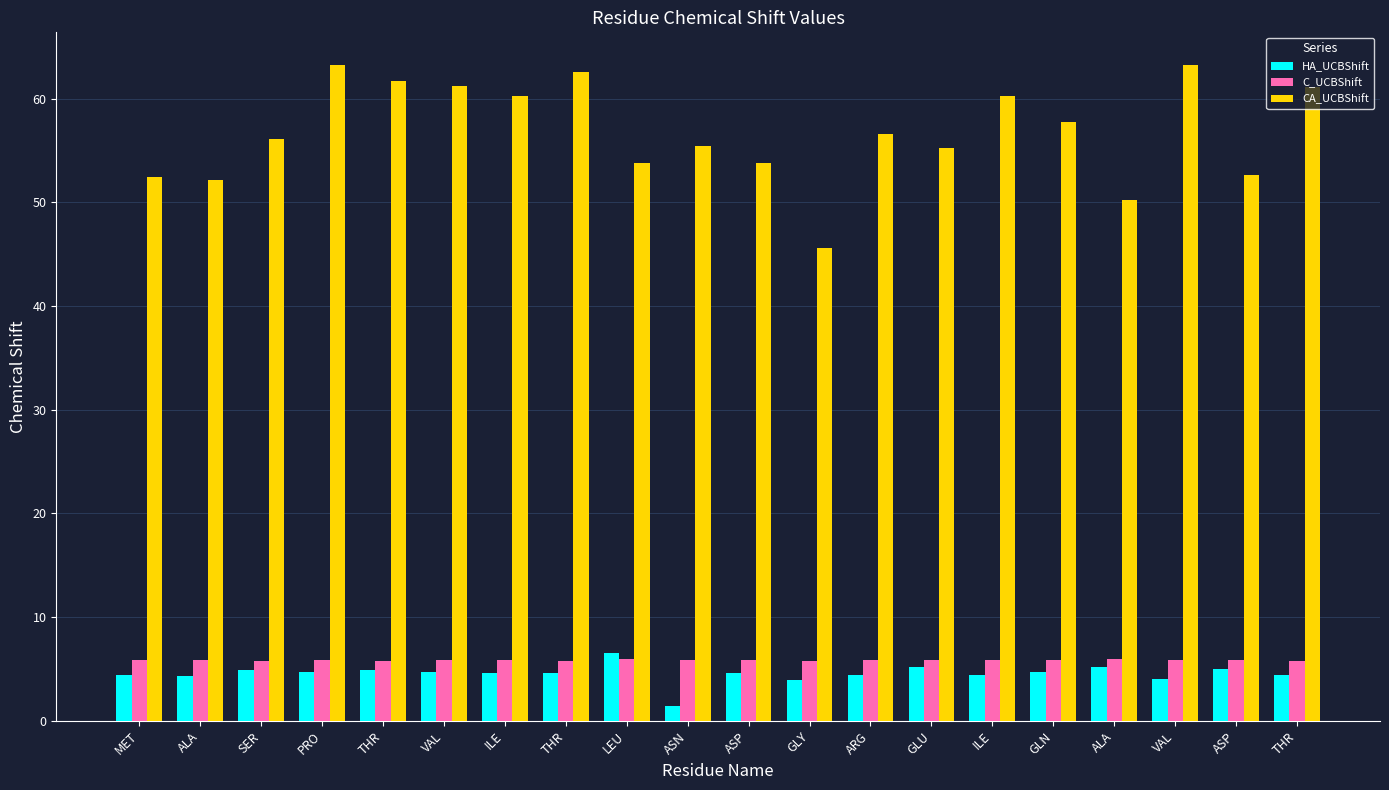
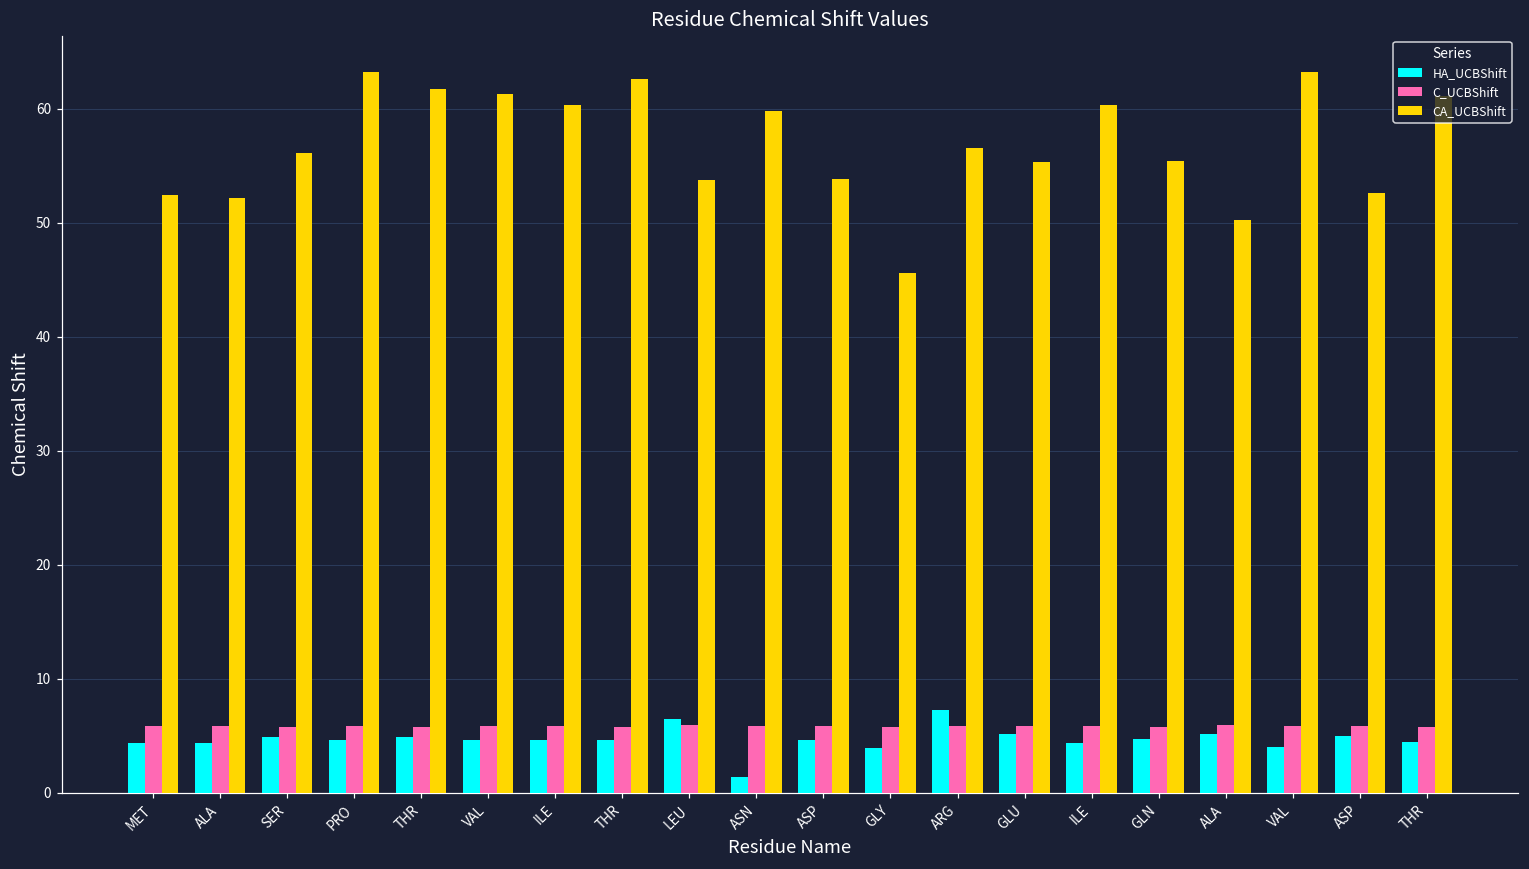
CA_UCBShift, ASN: 55.4 -> 59.8
HA_UCBShift, ARG: 4.4 -> 7.3
CA_UCBShift, GLN: 57.8 -> 55.4
